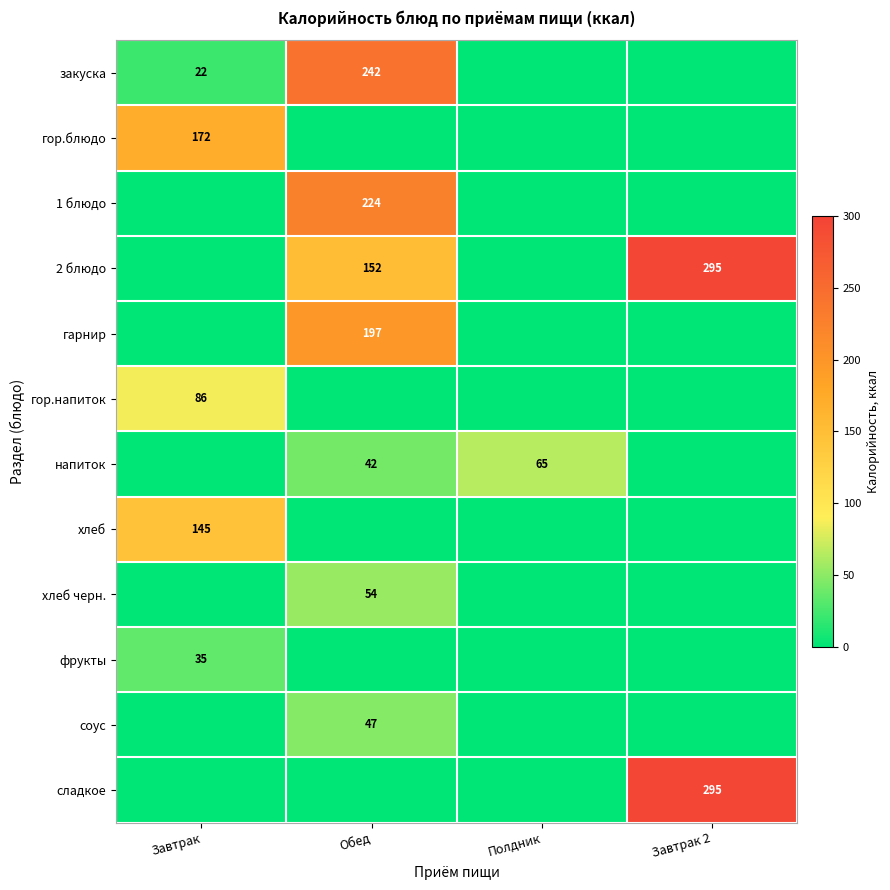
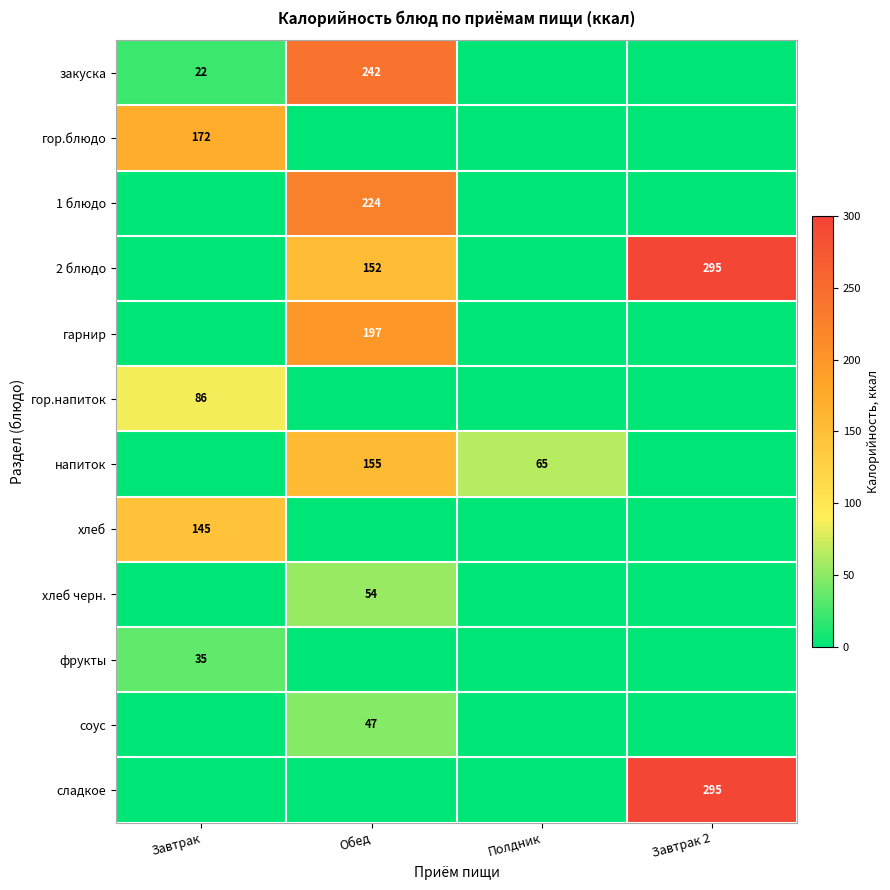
напиток, Обед: 42 -> 155
